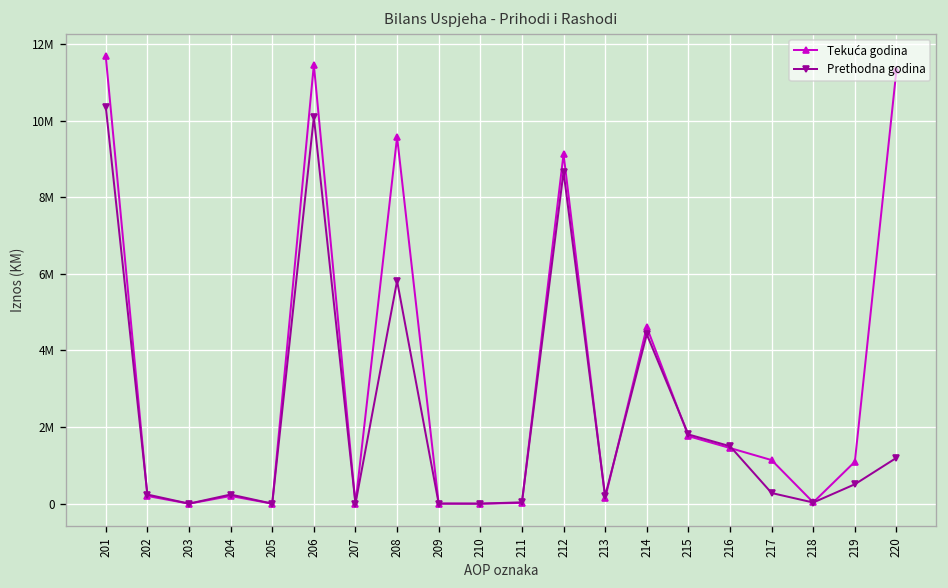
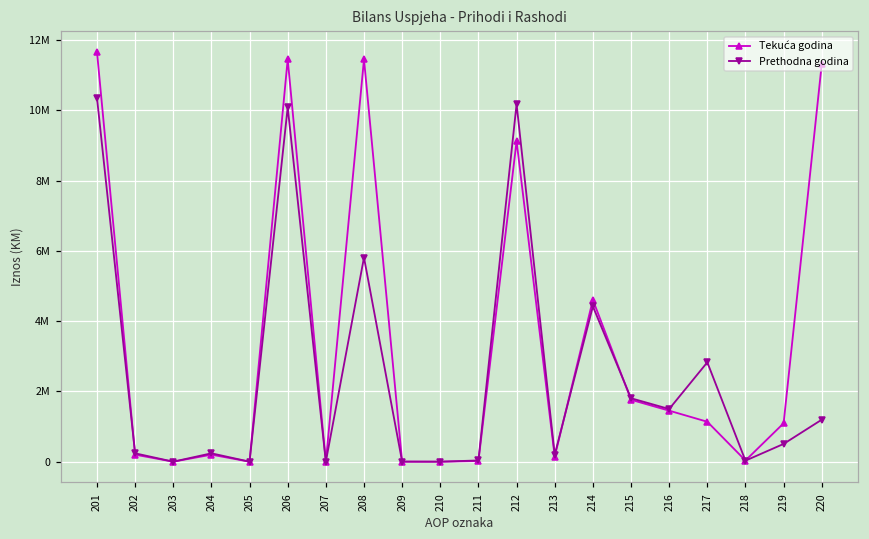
Tekuća godina, 208: 9600000 -> 11500000
Prethodna godina, 212: 8700000 -> 10200000
Prethodna godina, 217: 300000 -> 2800000
